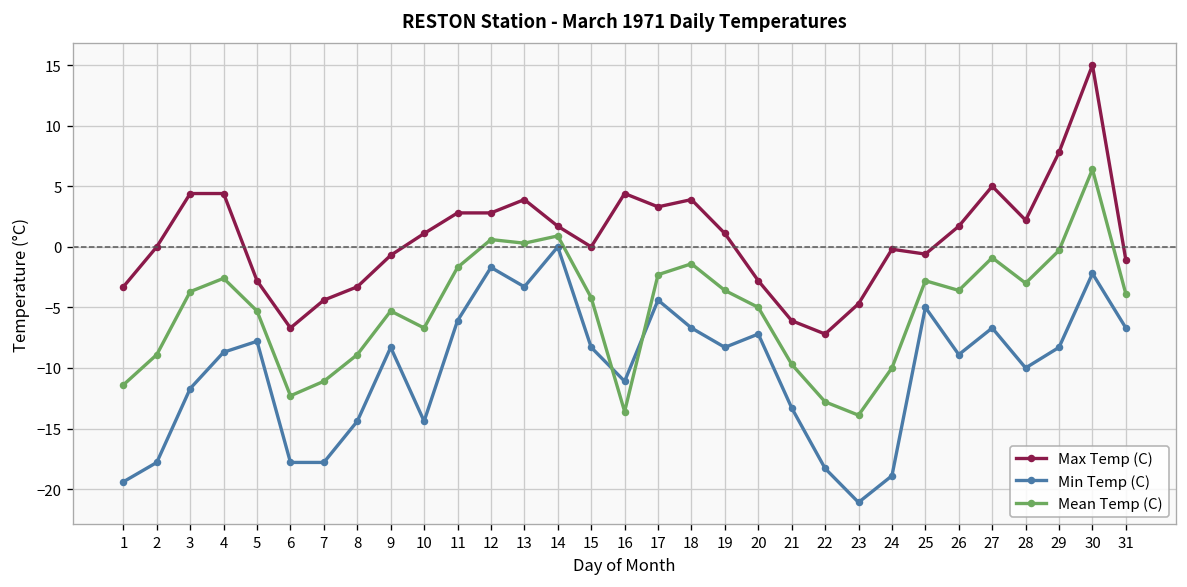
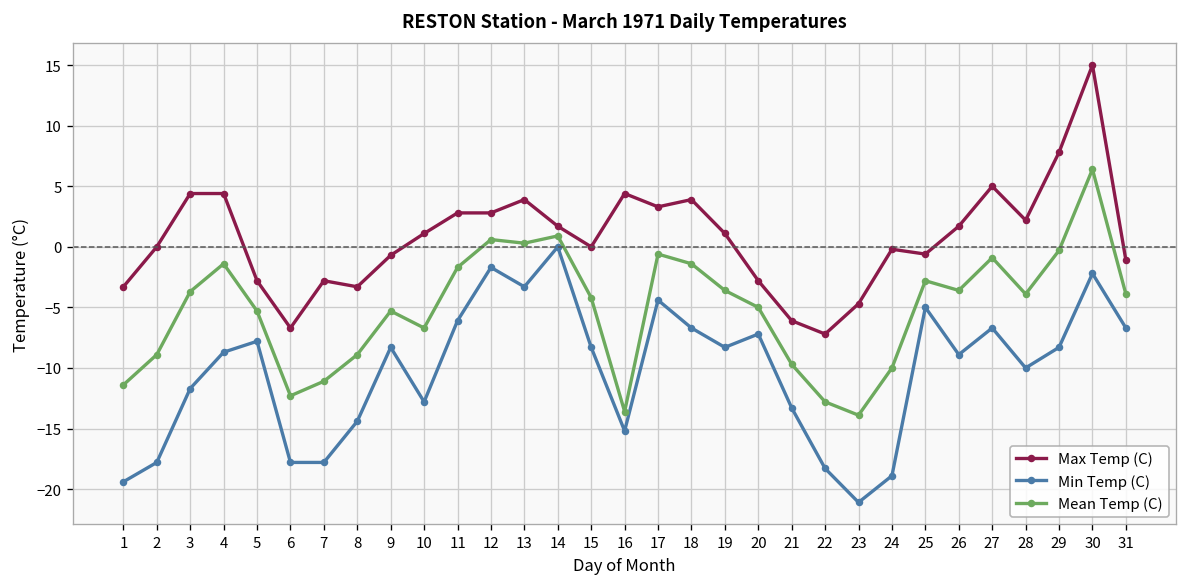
Mean Temp (C), 4: -2.6 -> -1.4
Max Temp (C), 7: -4.4 -> -2.8
Min Temp (C), 10: -14.4 -> -12.8
Min Temp (C), 16: -11.1 -> -15.2
Mean Temp (C), 17: -2.3 -> -0.6
Mean Temp (C), 28: -3.0 -> -3.9
